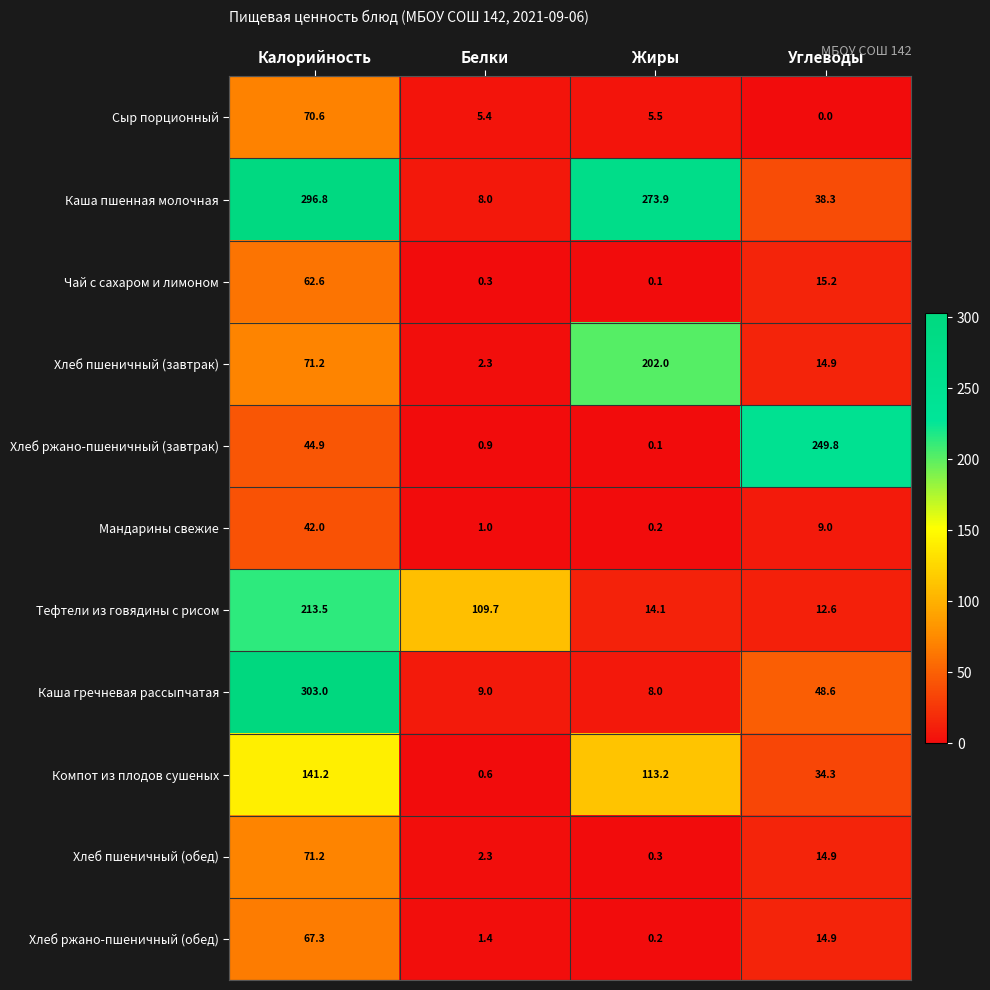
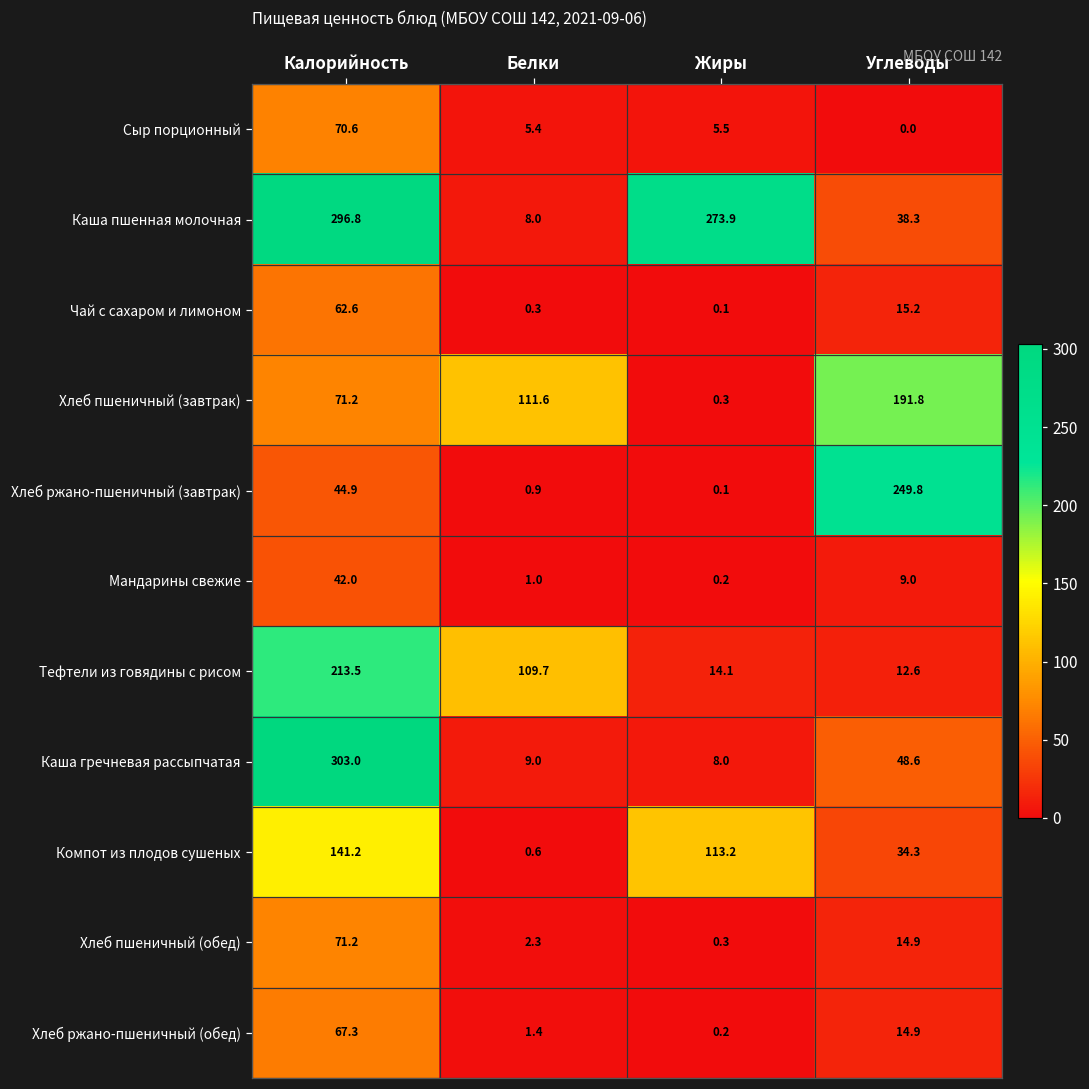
Хлеб пшеничный (завтрак), Белки: 2.3 -> 111.6
Хлеб пшеничный (завтрак), Жиры: 202.0 -> 0.3
Хлеб пшеничный (завтрак), Углеводы: 14.9 -> 191.8
